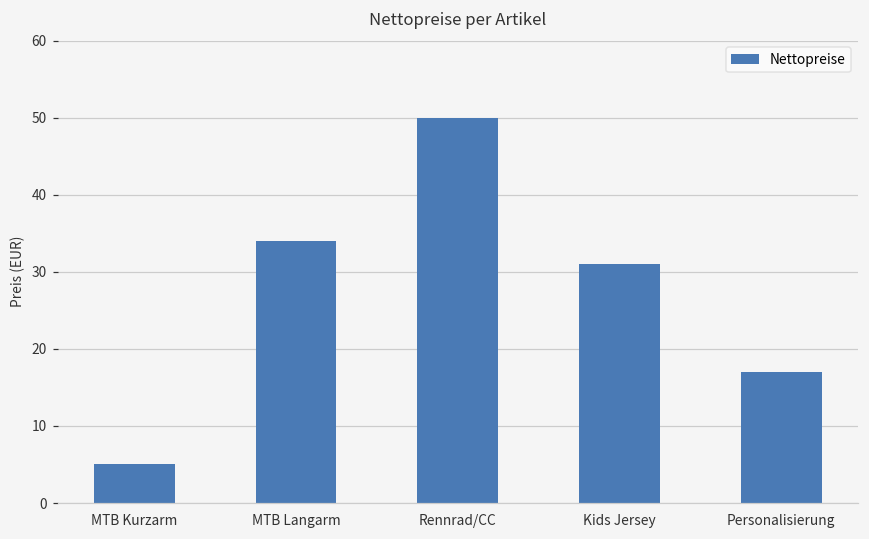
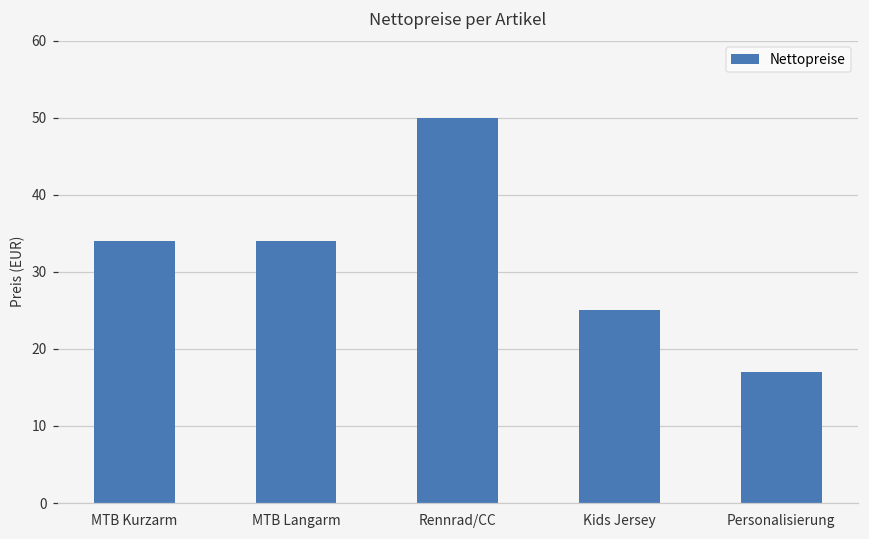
MTB Kurzarm: 5 -> 34
Kids Jersey: 31 -> 25
